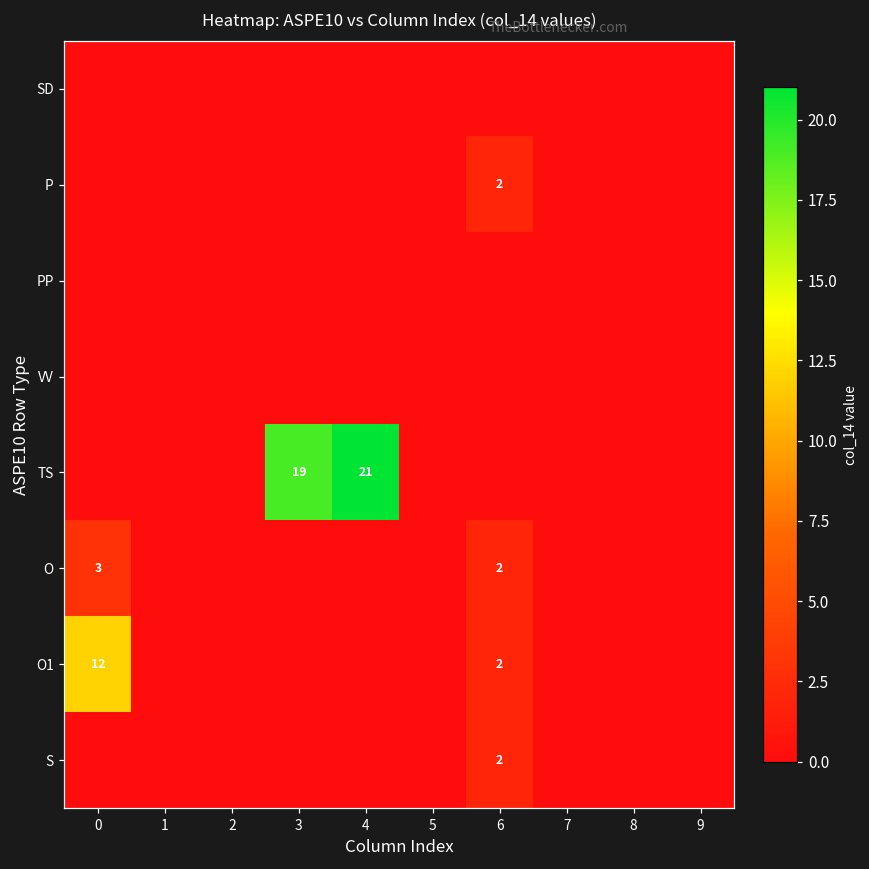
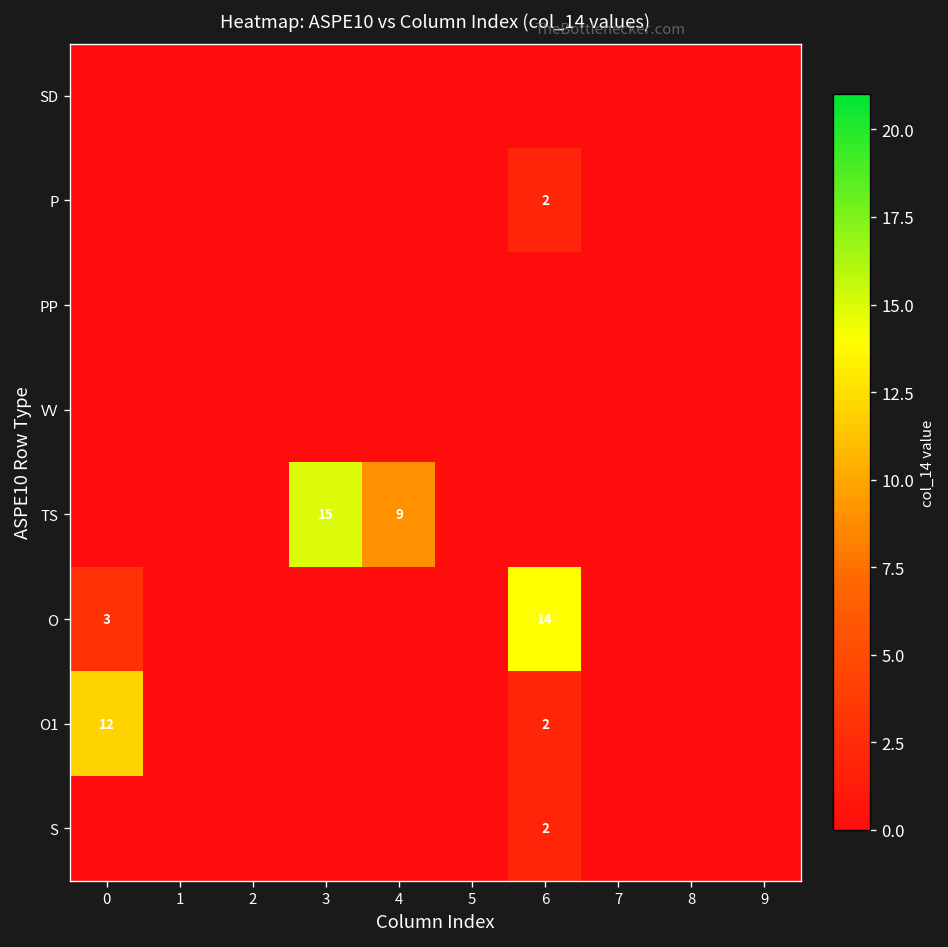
TS, 3: 19 -> 15
TS, 4: 21 -> 9
O, 6: 2 -> 14
